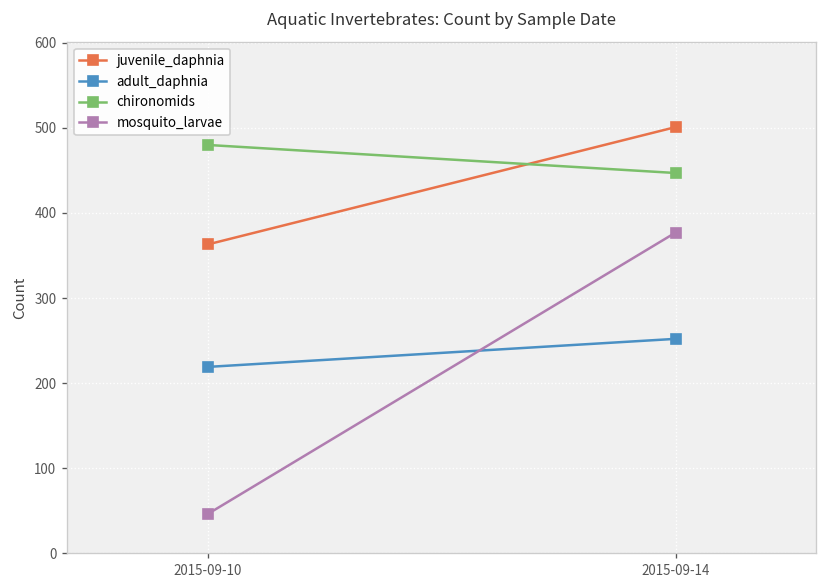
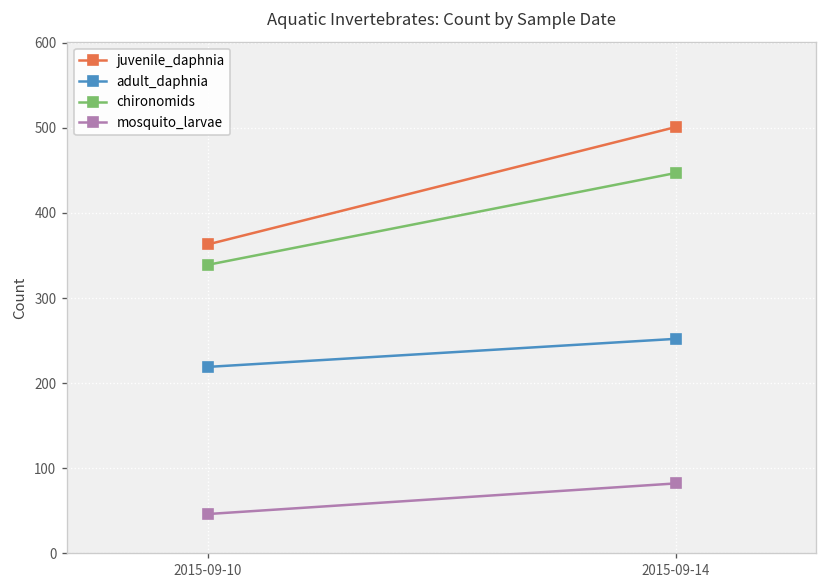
chironomids, 2015-09-10: 480 -> 340
mosquito_larvae, 2015-09-14: 380 -> 80
